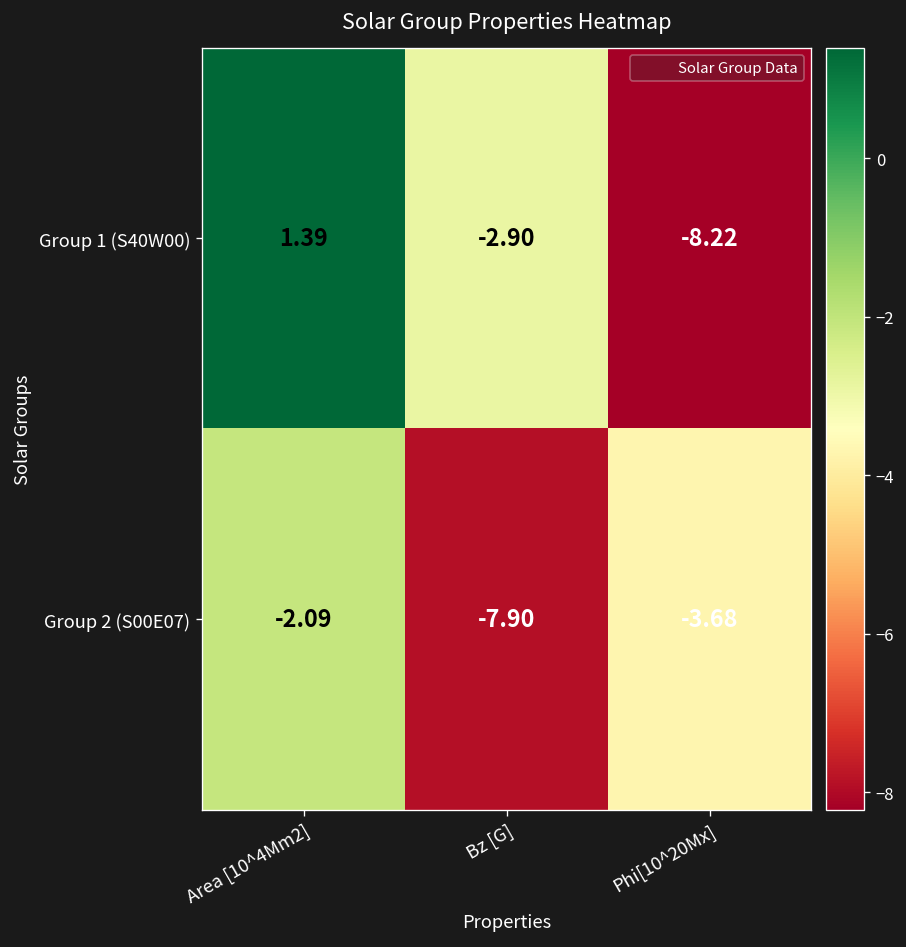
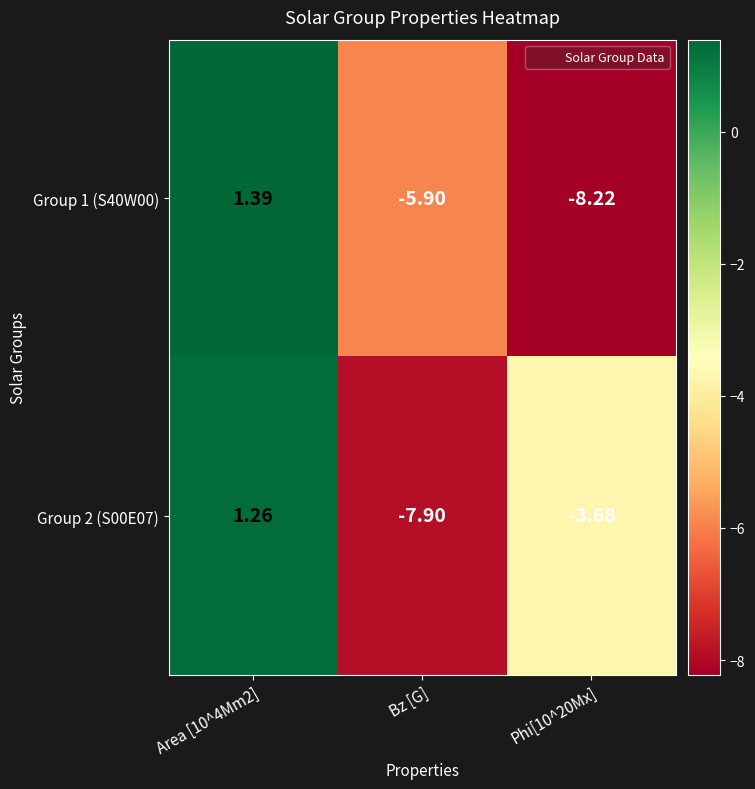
Group 1 (S40W00), Bz [G]: -2.90 -> -5.90
Group 2 (S00E07), Area [10^4Mm2]: -2.09 -> 1.26
